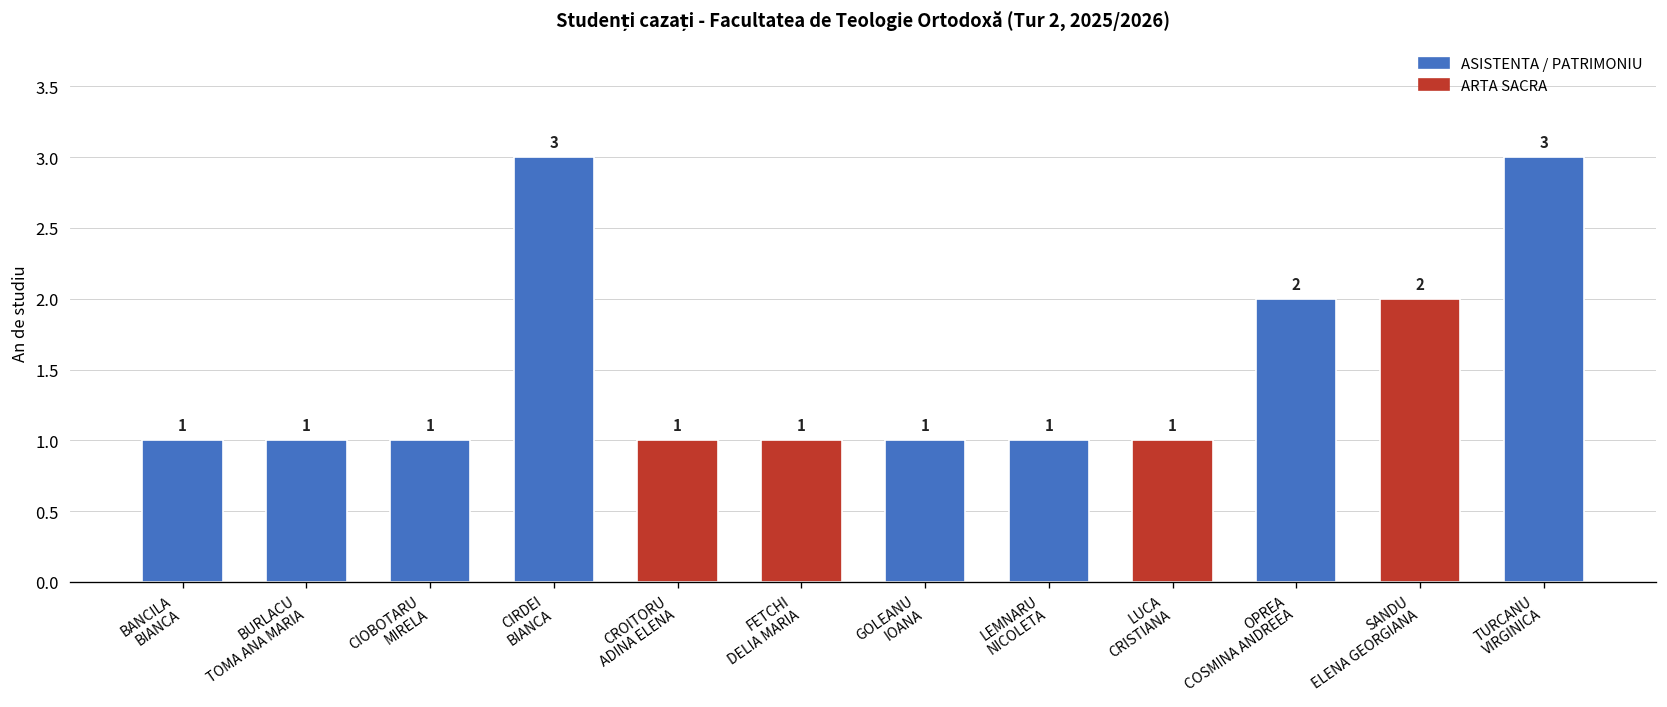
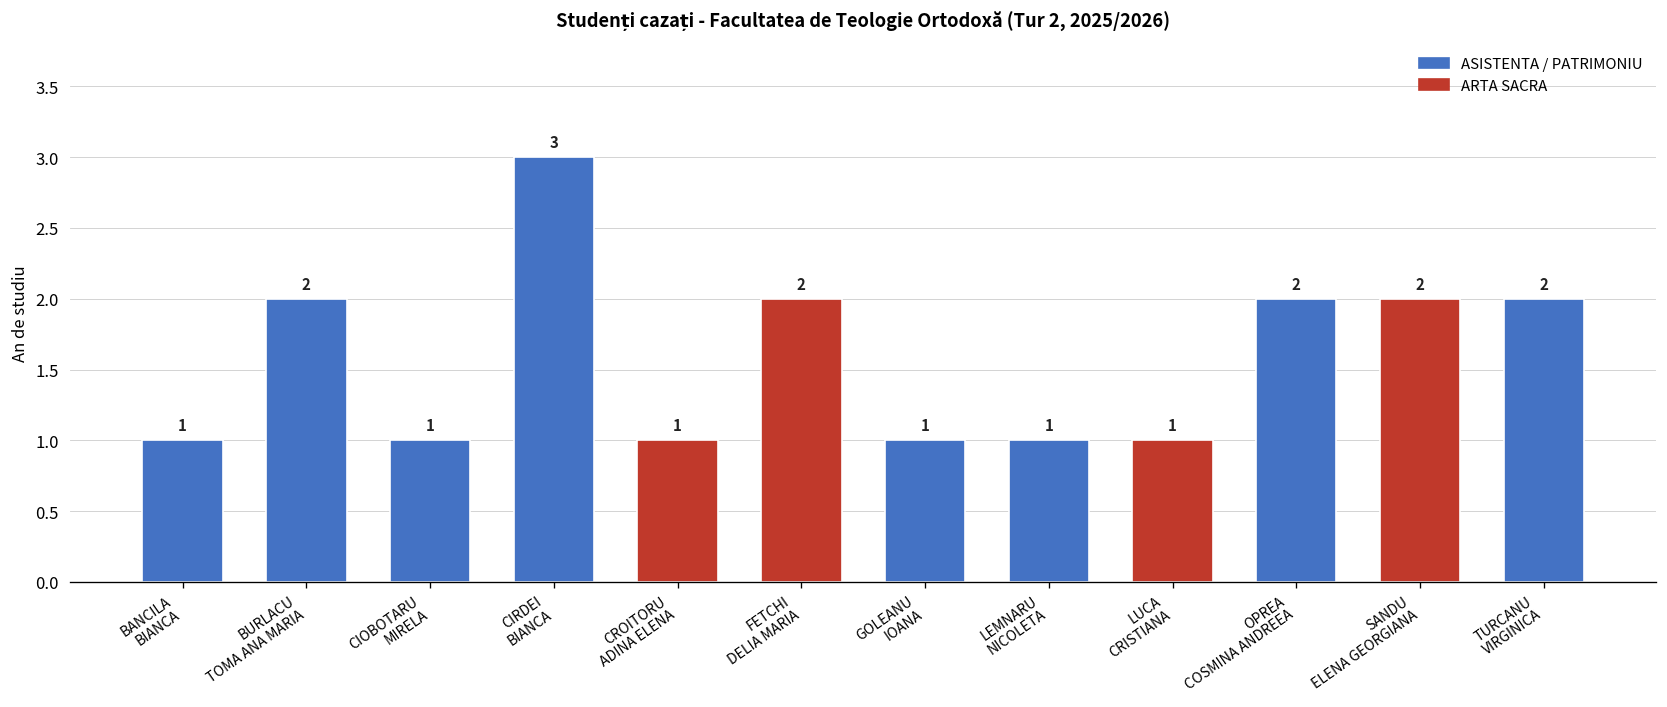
BURLACU TOMA ANA MARIA: 1 -> 2
FETCHI DELIA MARIA: 1 -> 2
TURCANU VIRGINICA: 3 -> 2
